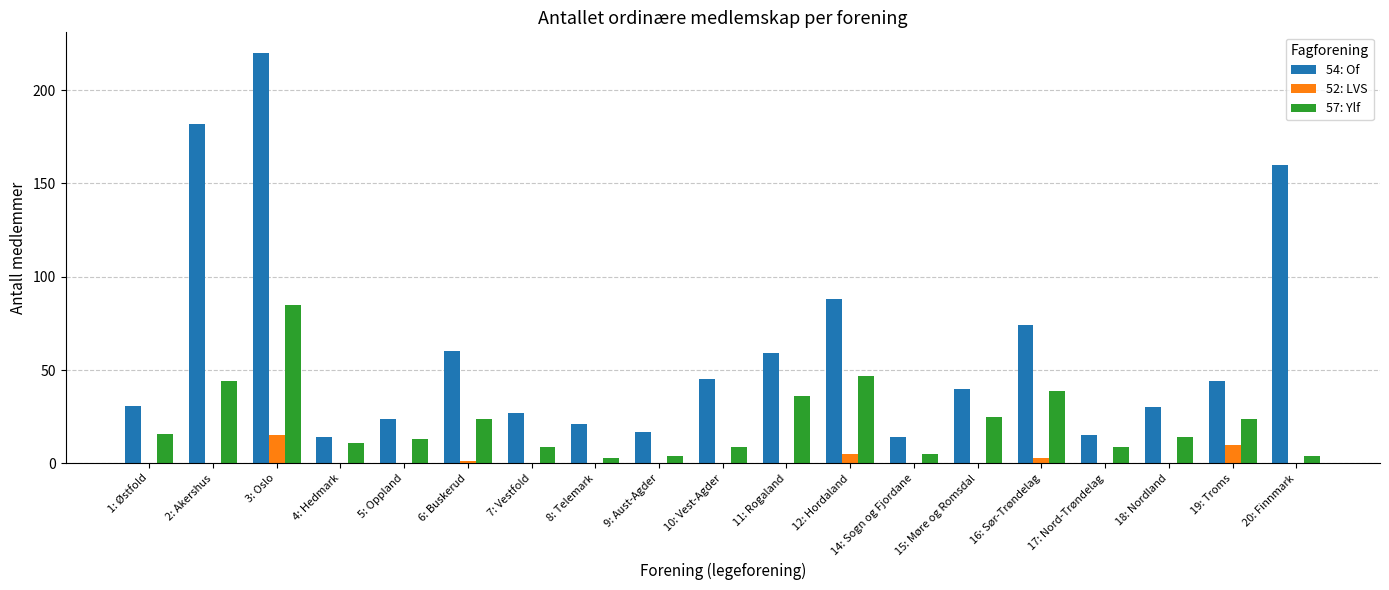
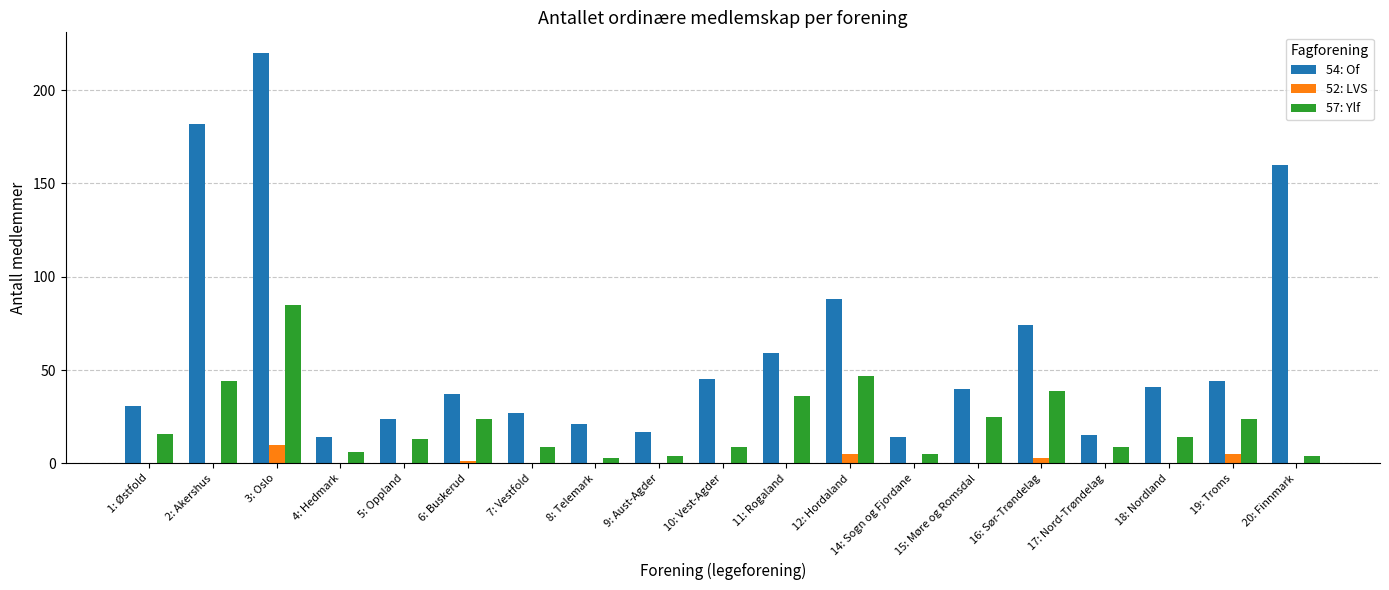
52: LVS, 3: Oslo: 15 -> 10
57: Ylf, 4: Hedmark: 11 -> 6
54: Of, 6: Buskerud: 60 -> 37
54: Of, 18: Nordland: 30 -> 41
52: LVS, 19: Troms: 10 -> 5
